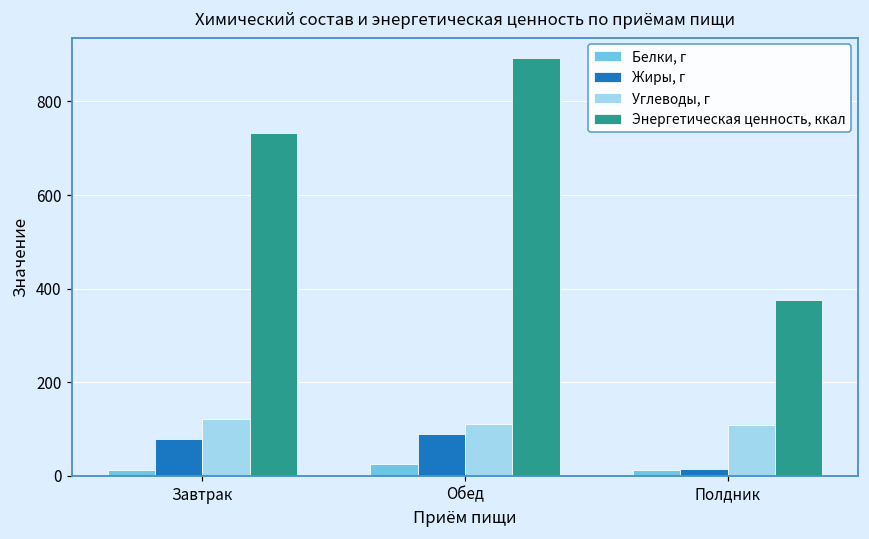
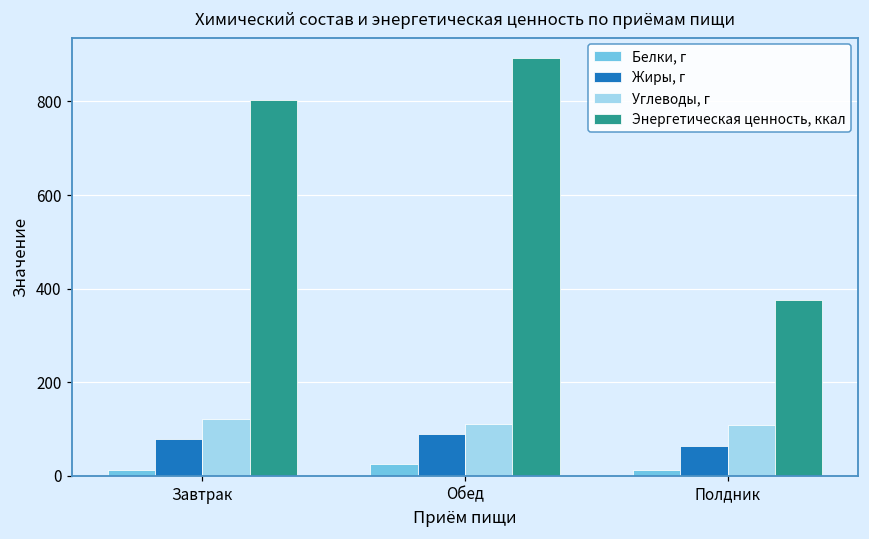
Энергетическая ценность, ккал, Завтрак: 730 -> 800
Жиры, г, Полдник: 10 -> 60
